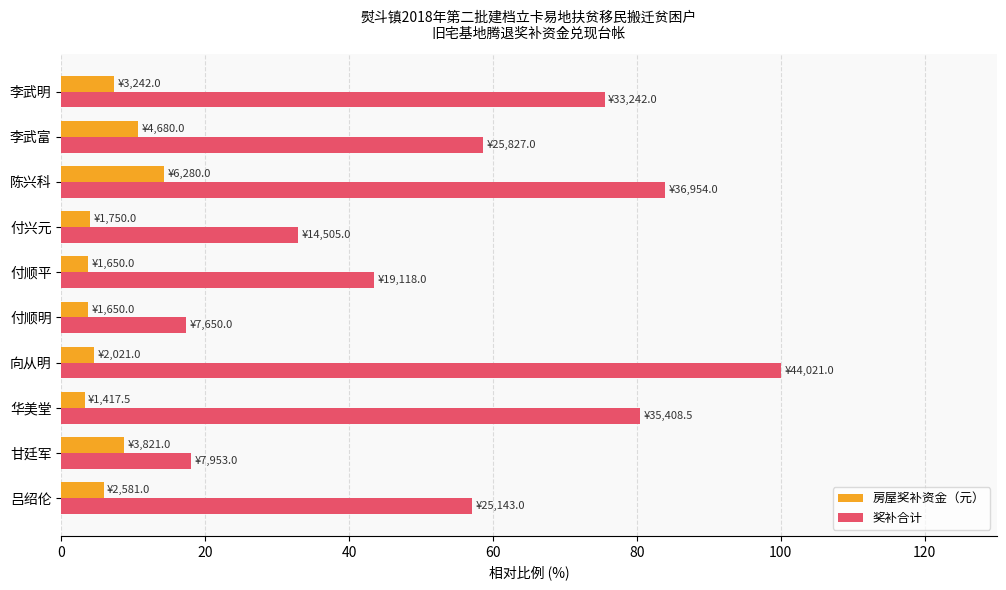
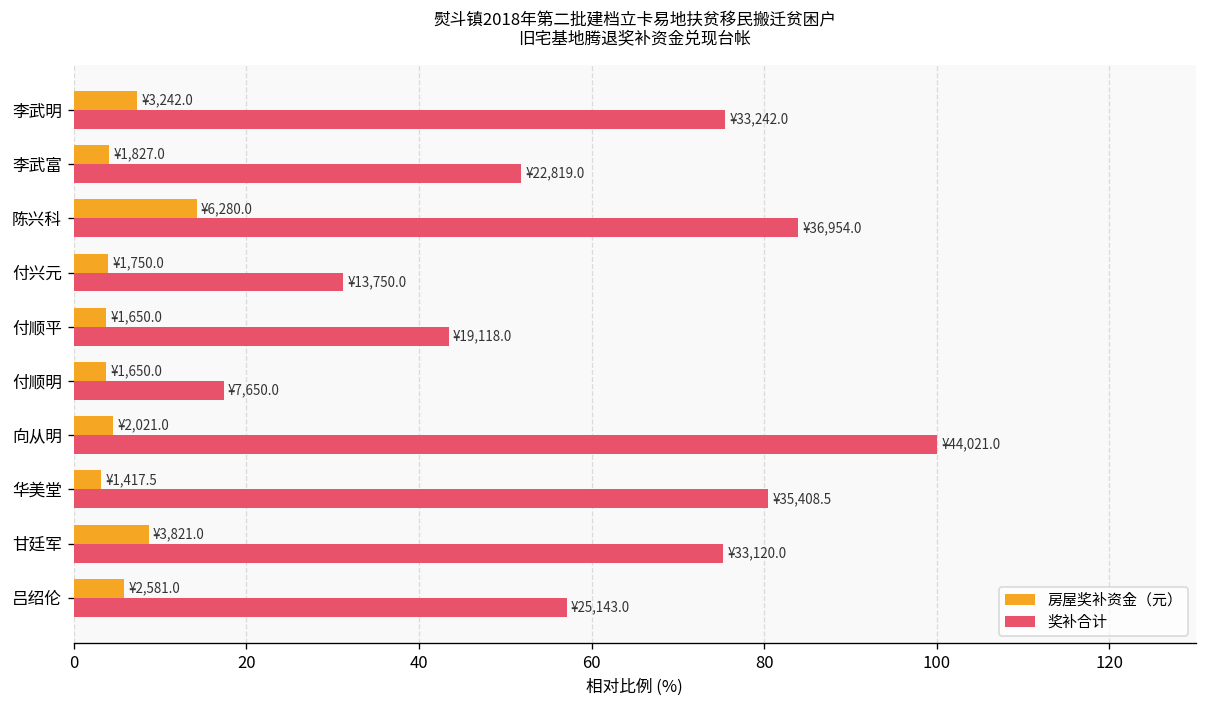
房屋奖补资金（元）, 李武富: ¥4,680.0 -> ¥1,827.0
奖补合计, 李武富: ¥25,827.0 -> ¥22,819.0
奖补合计, 付兴元: ¥14,505.0 -> ¥13,750.0
奖补合计, 甘廷军: ¥7,953.0 -> ¥33,120.0
